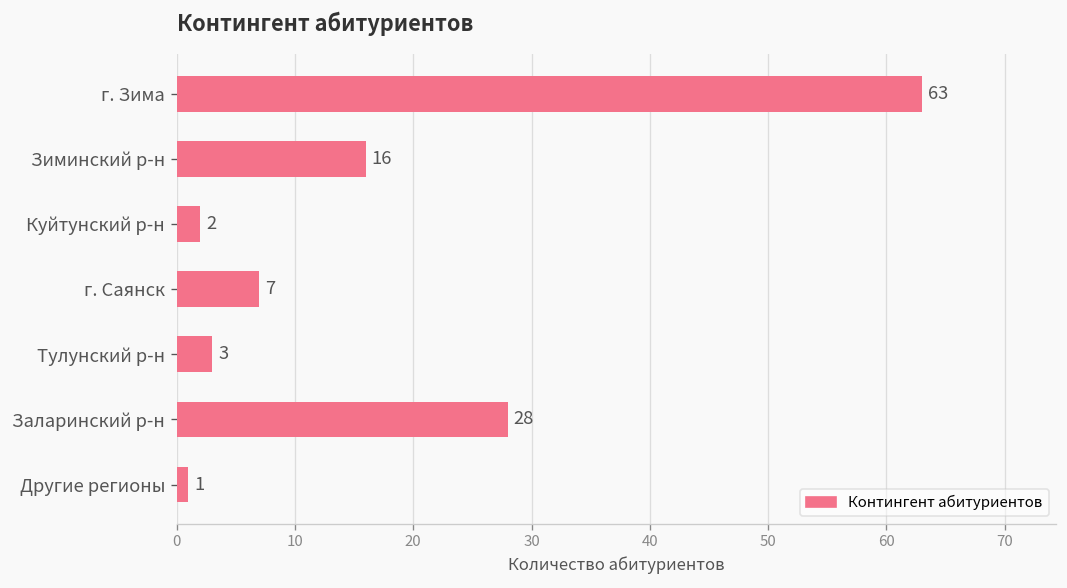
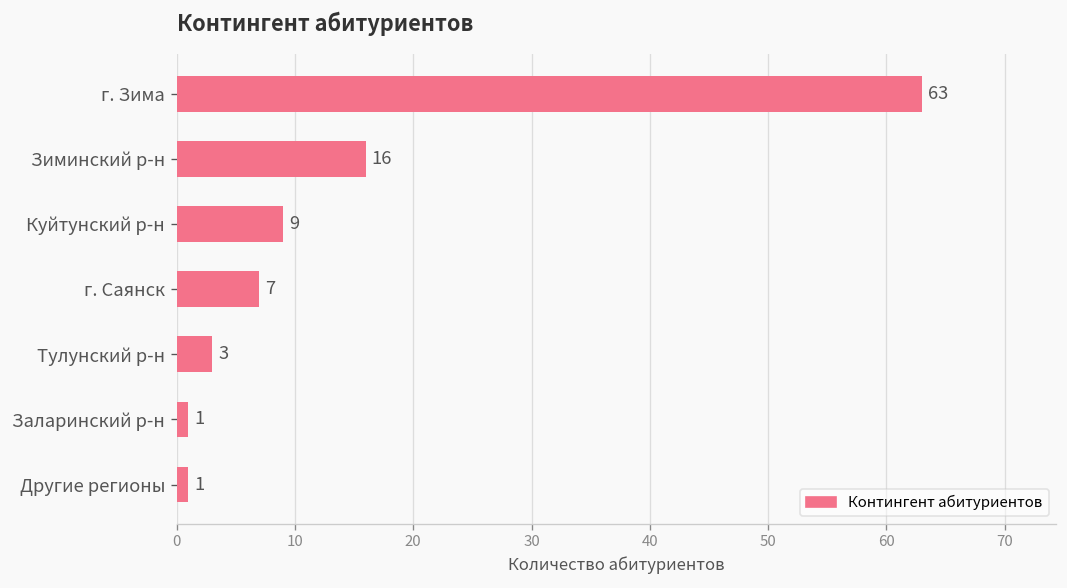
Куйтунский р-н: 2 -> 9
Заларинский р-н: 28 -> 1
